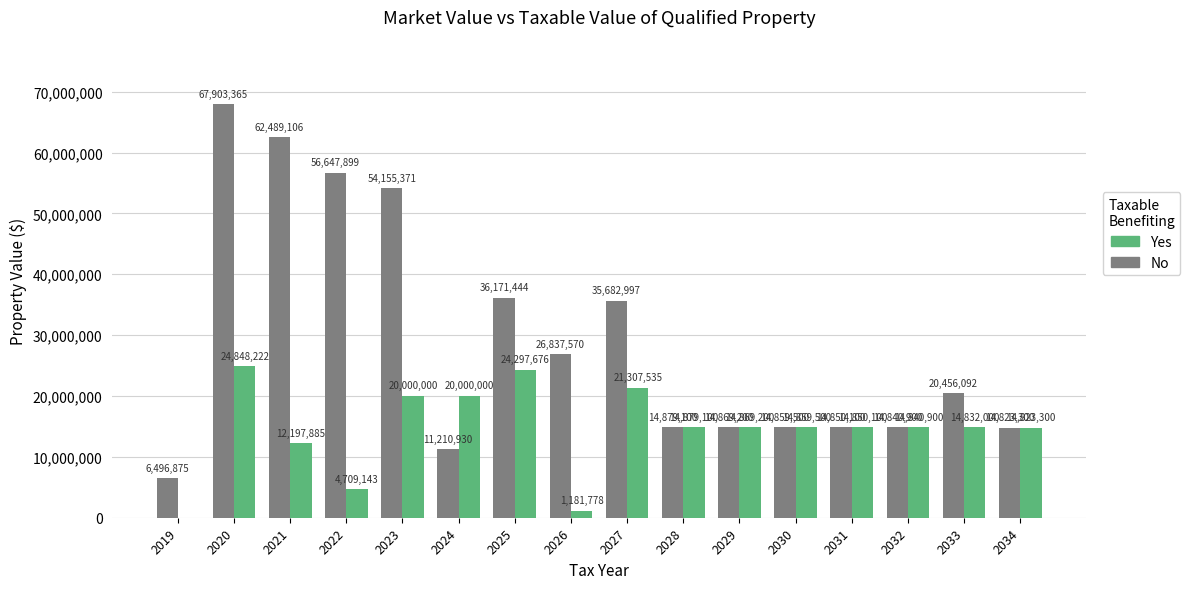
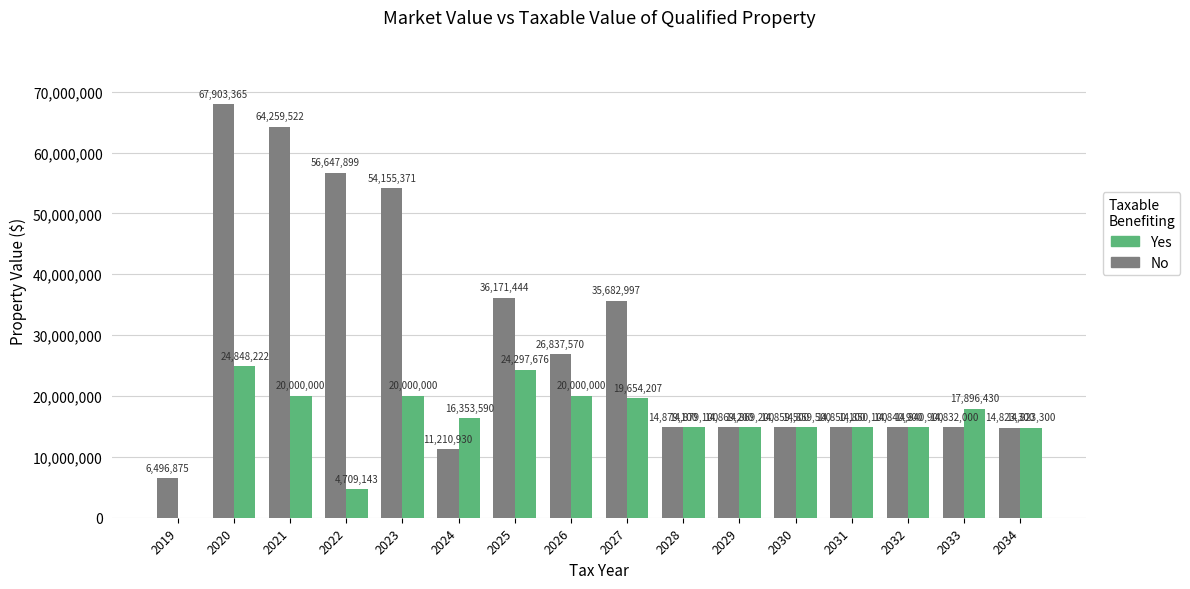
No, 2021: 62,489,106 -> 64,259,522
Yes, 2021: 12,197,885 -> 20,000,000
Yes, 2024: 20,000,000 -> 16,353,590
Yes, 2026: 1,181,778 -> 20,000,000
Yes, 2027: 21,307,535 -> 19,654,207
No, 2033: 20,456,092 -> 14,832,000
Yes, 2033: 14,832,000 -> 17,896,430
